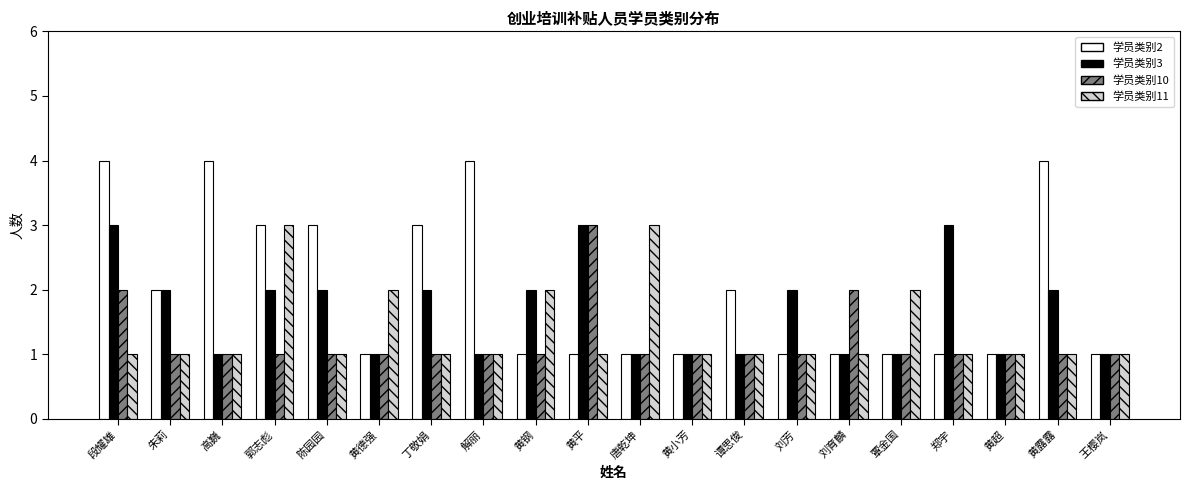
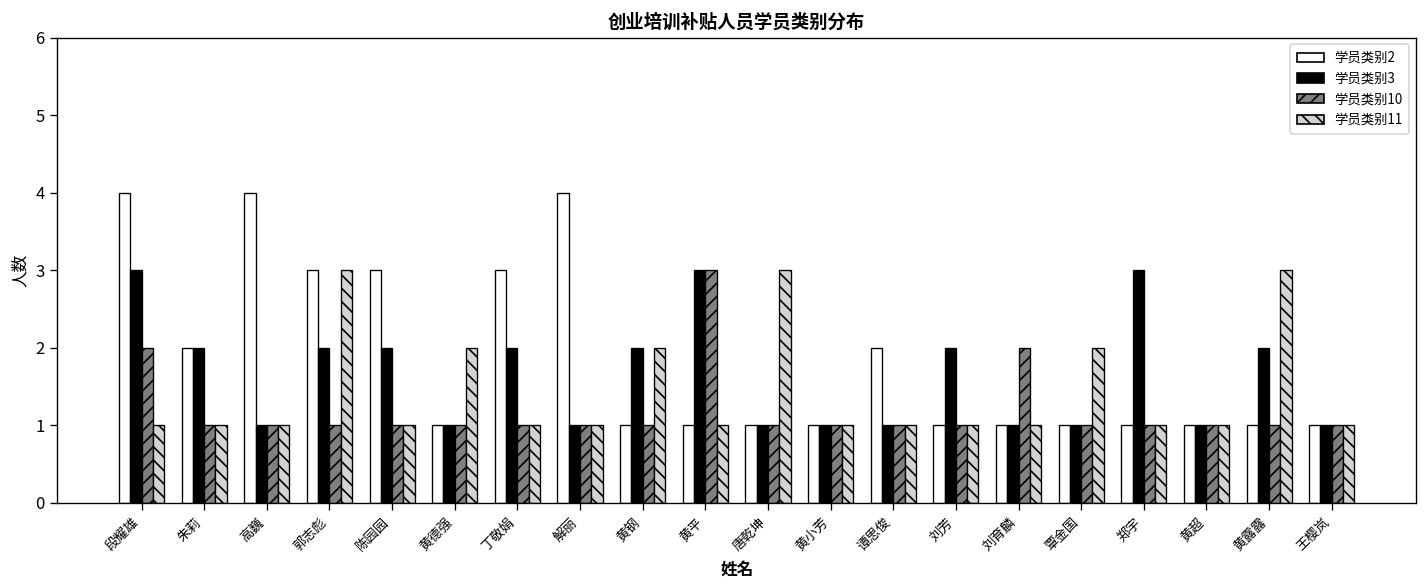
学员类别2, 黄露露: 4 -> 1
学员类别11, 黄露露: 1 -> 3
